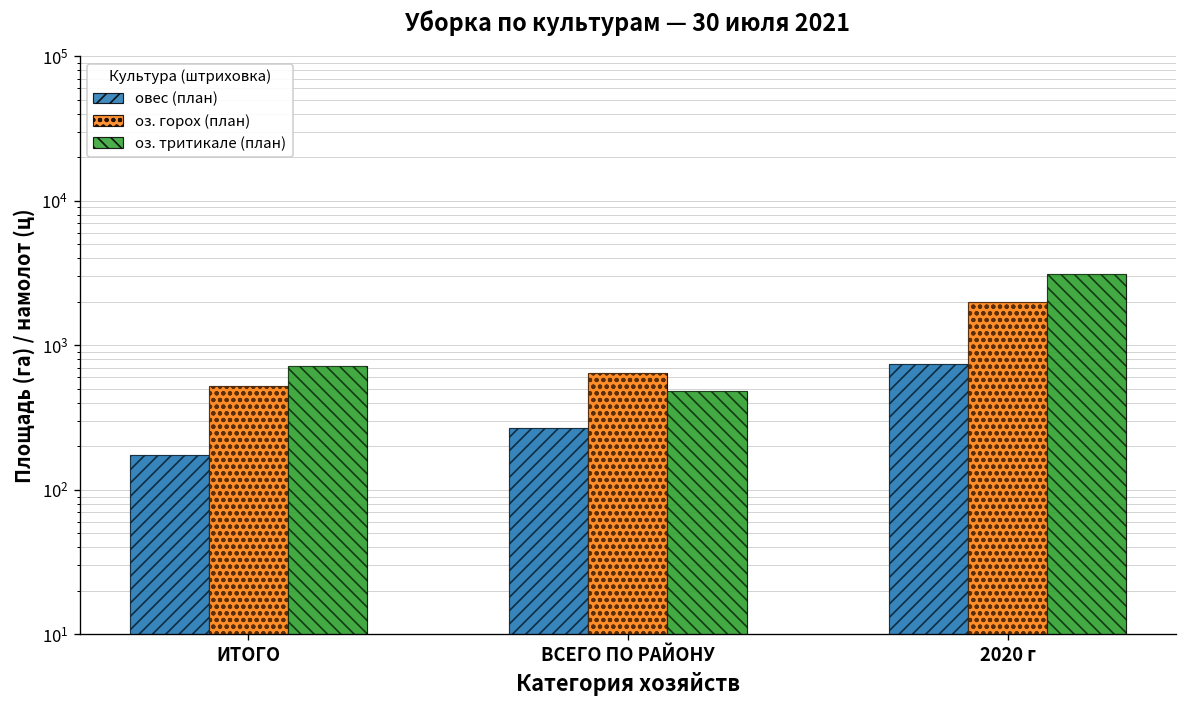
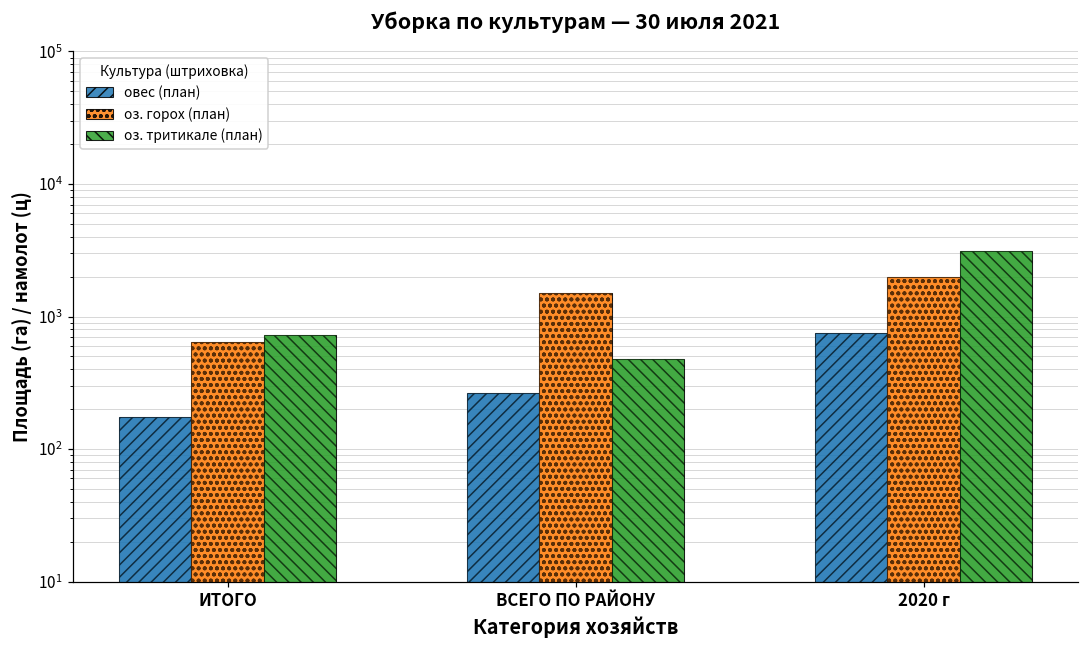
оз. горох (план), ИТОГО: 500 -> 600
оз. горох (план), ВСЕГО ПО РАЙОНУ: 600 -> 1500
